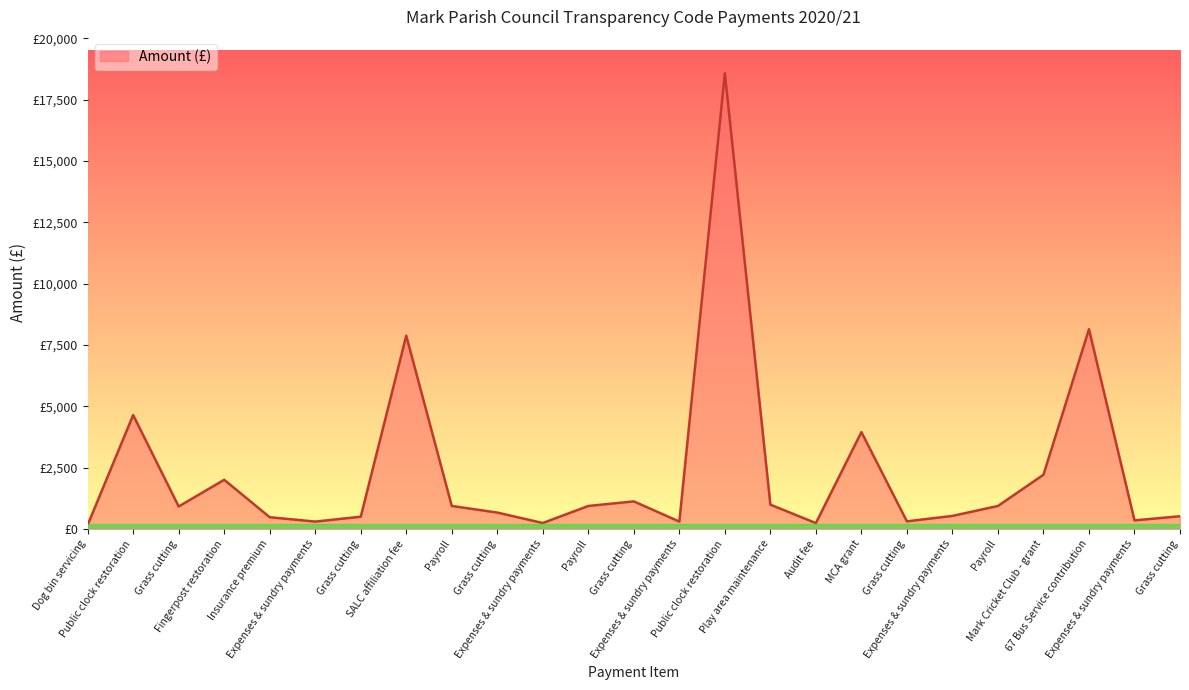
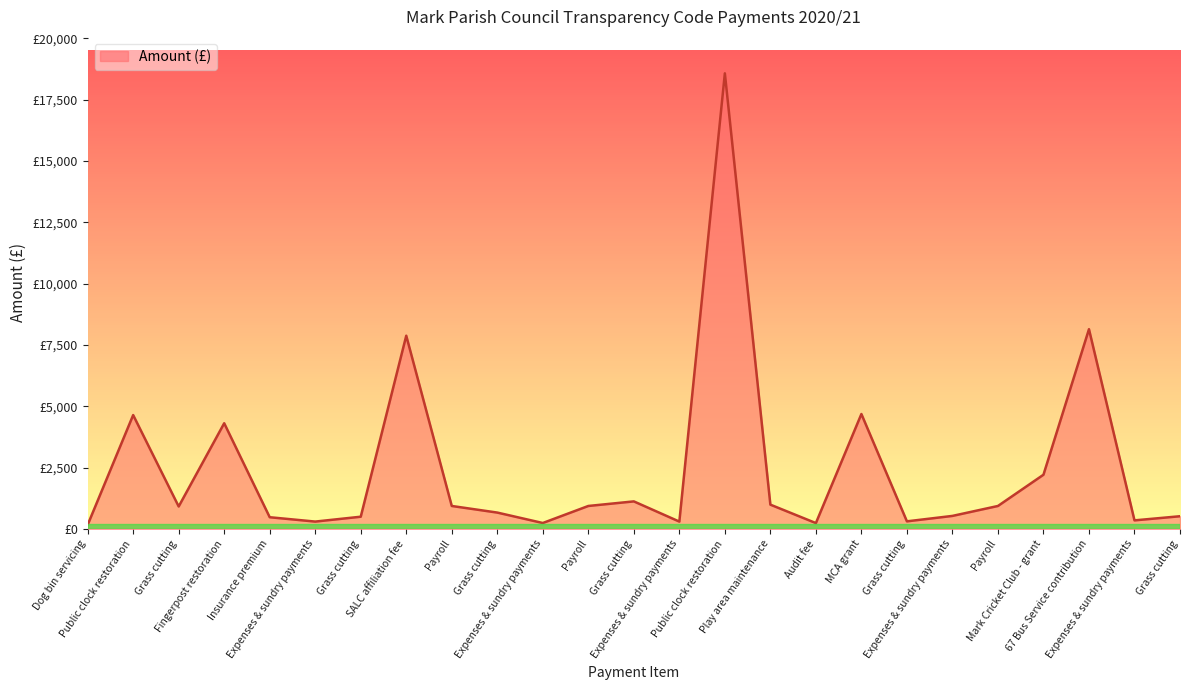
Fingerpost restoration: £2,000 -> £4,300
MCA grant: £3,900 -> £4,700
